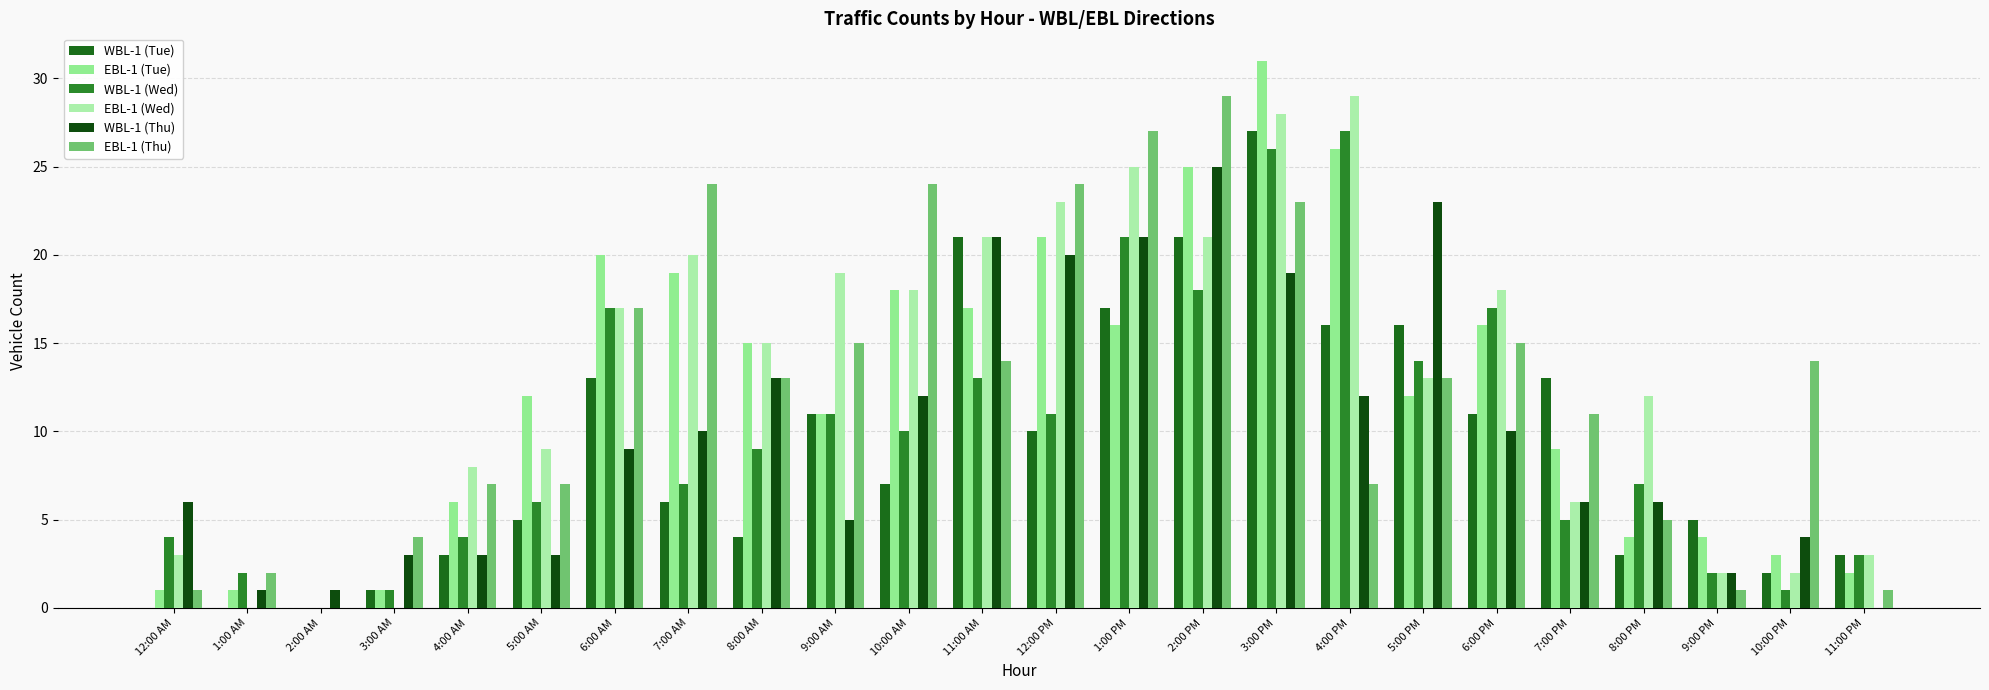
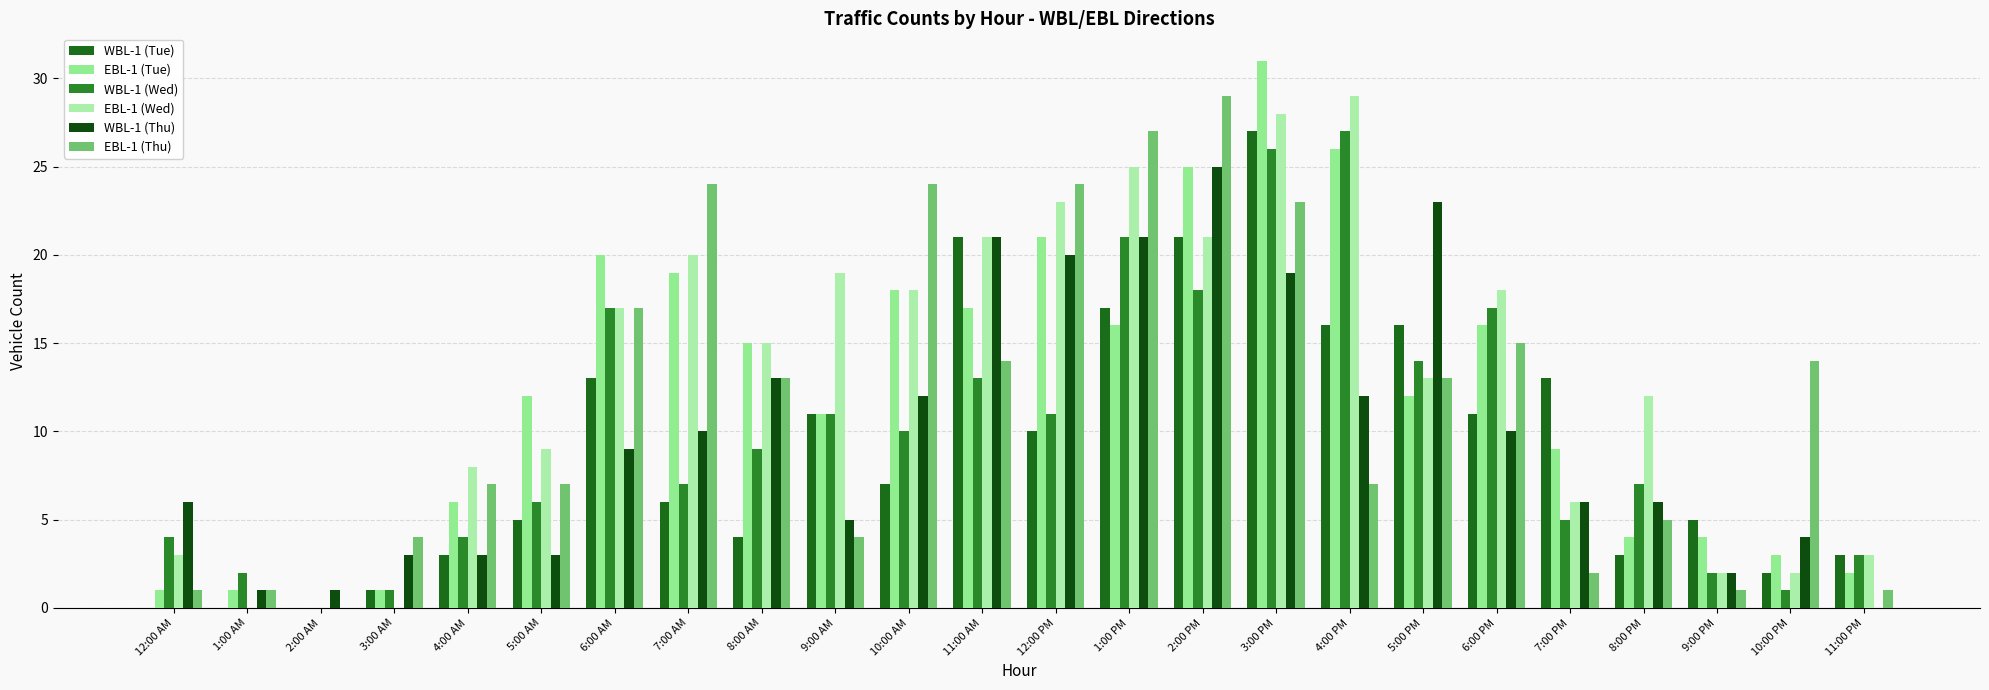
EBL-1 (Thu), 1:00 AM: 2 -> 1
EBL-1 (Thu), 9:00 AM: 15 -> 4
EBL-1 (Thu), 7:00 PM: 11 -> 2
